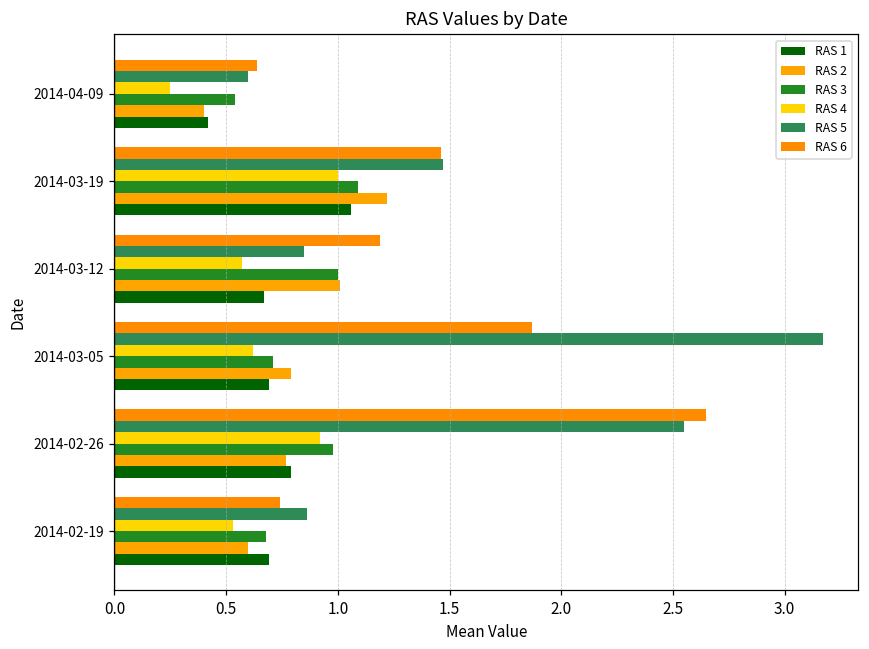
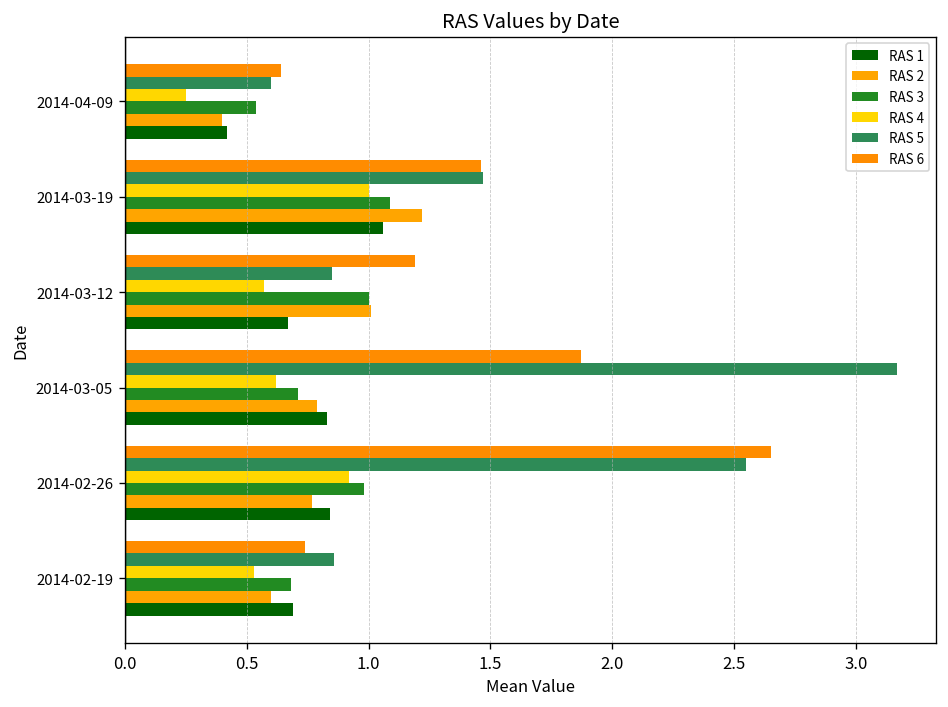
RAS 1, 2014-03-05: 0.69 -> 0.83
RAS 1, 2014-02-26: 0.79 -> 0.84
